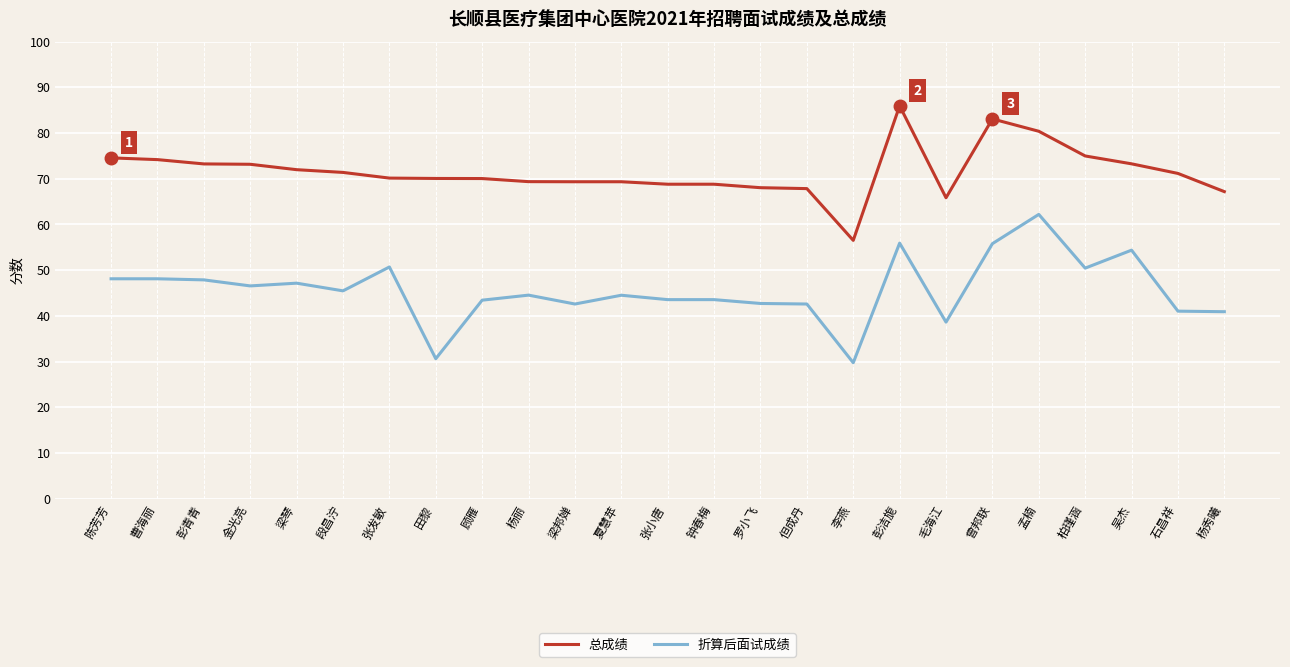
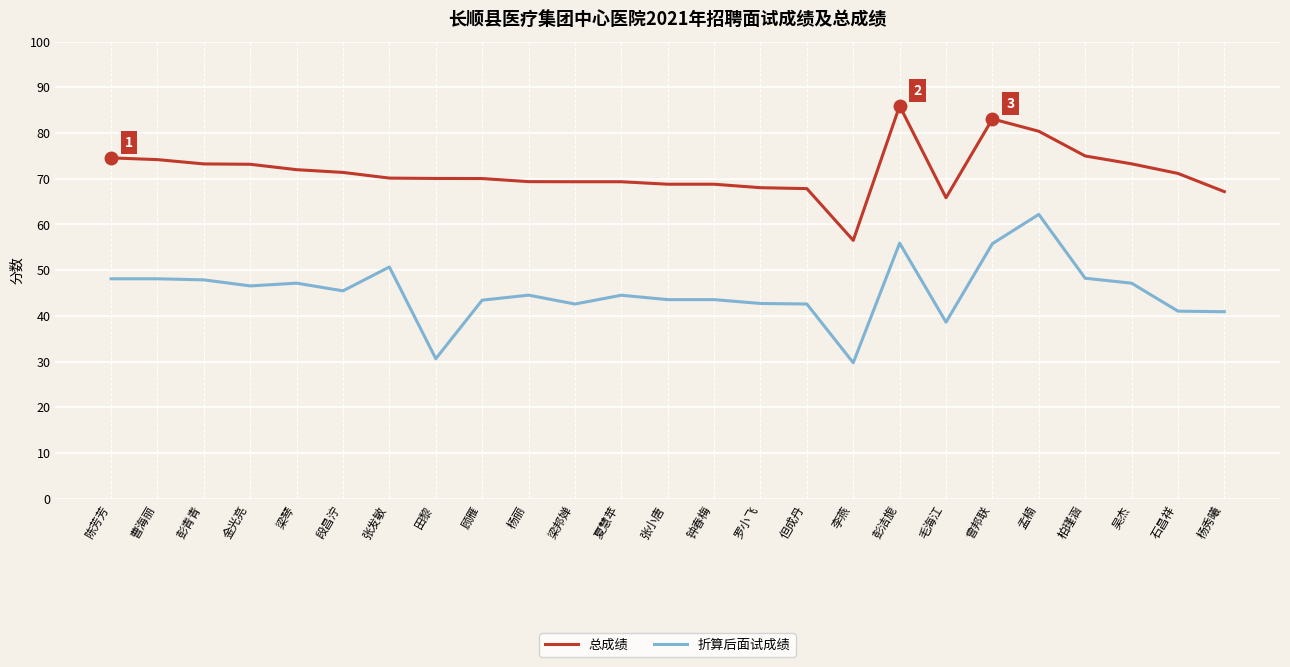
折算后面试成绩, 柏瑾涵: 50 -> 48
折算后面试成绩, 吴杰: 54 -> 47
